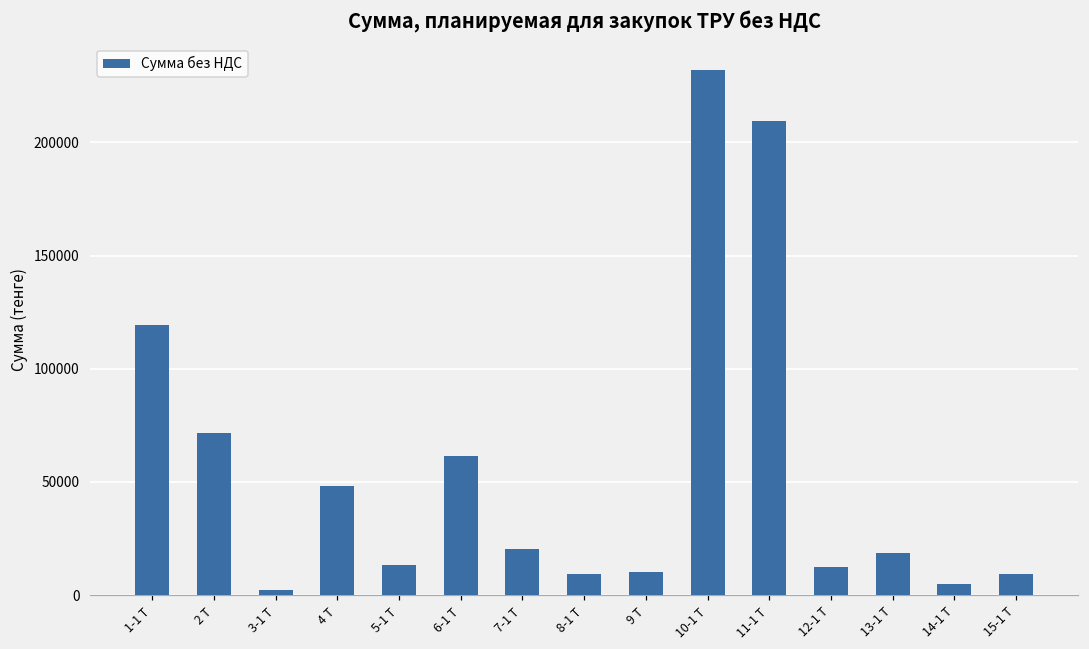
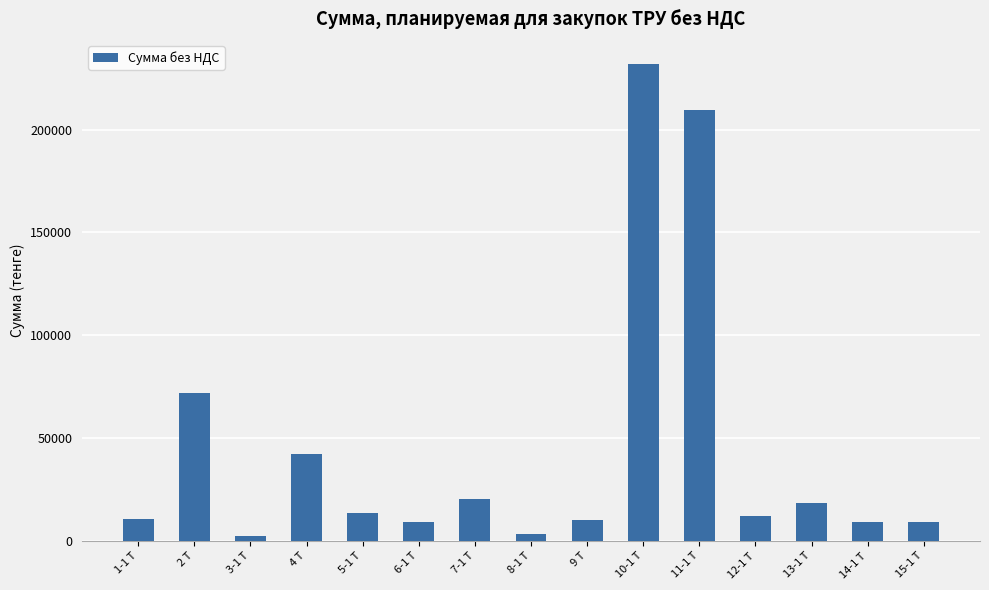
1-1 Т: 119000 -> 11000
4 Т: 48000 -> 42000
6-1 Т: 61000 -> 9000
8-1 Т: 9000 -> 3000
14-1 Т: 5000 -> 9000
